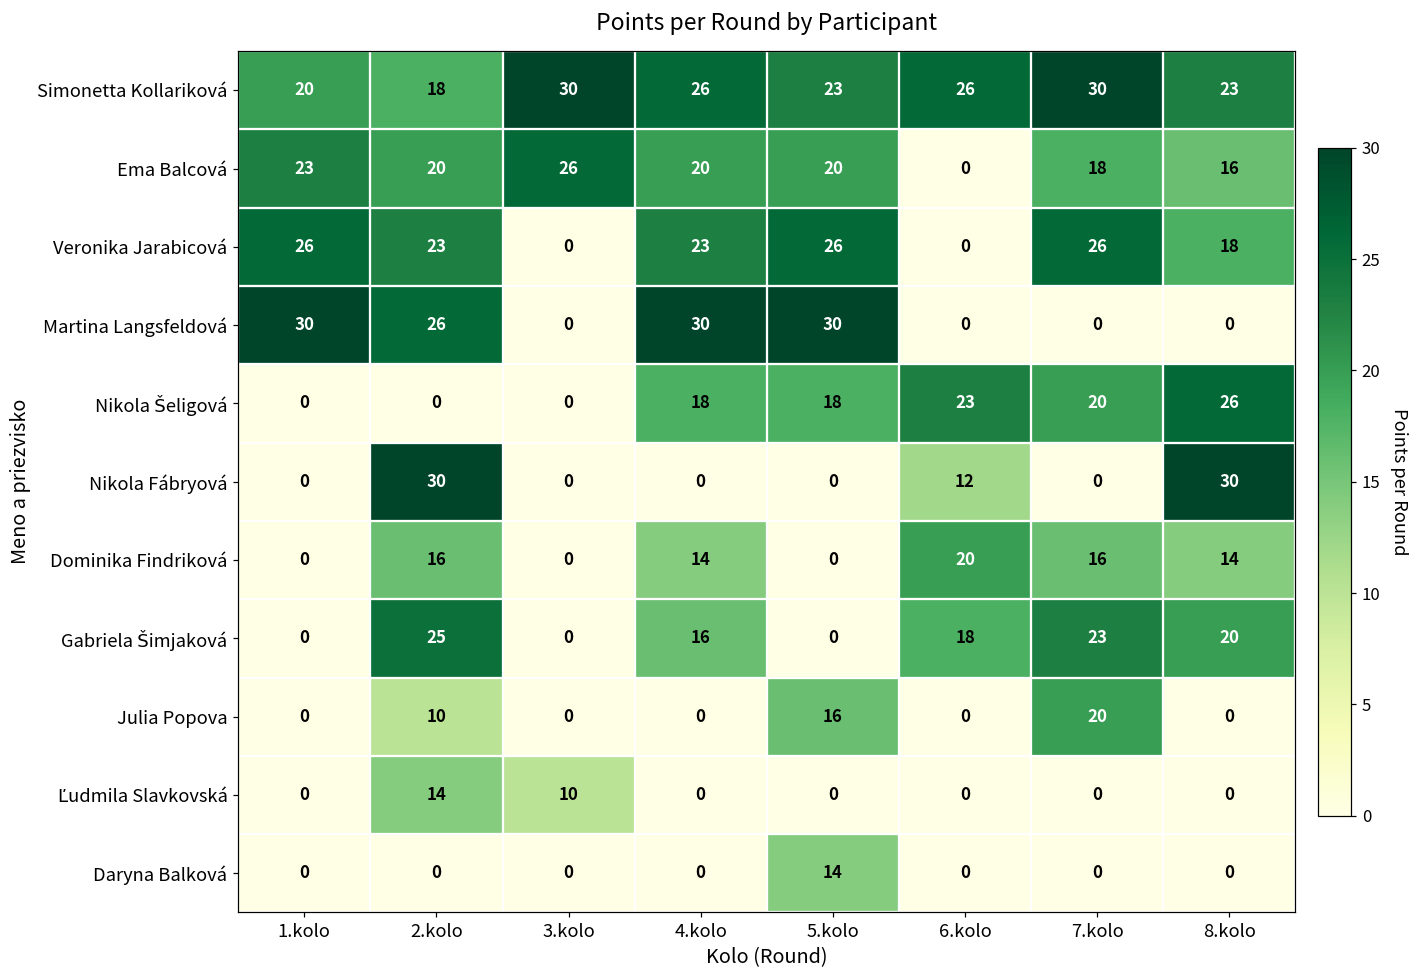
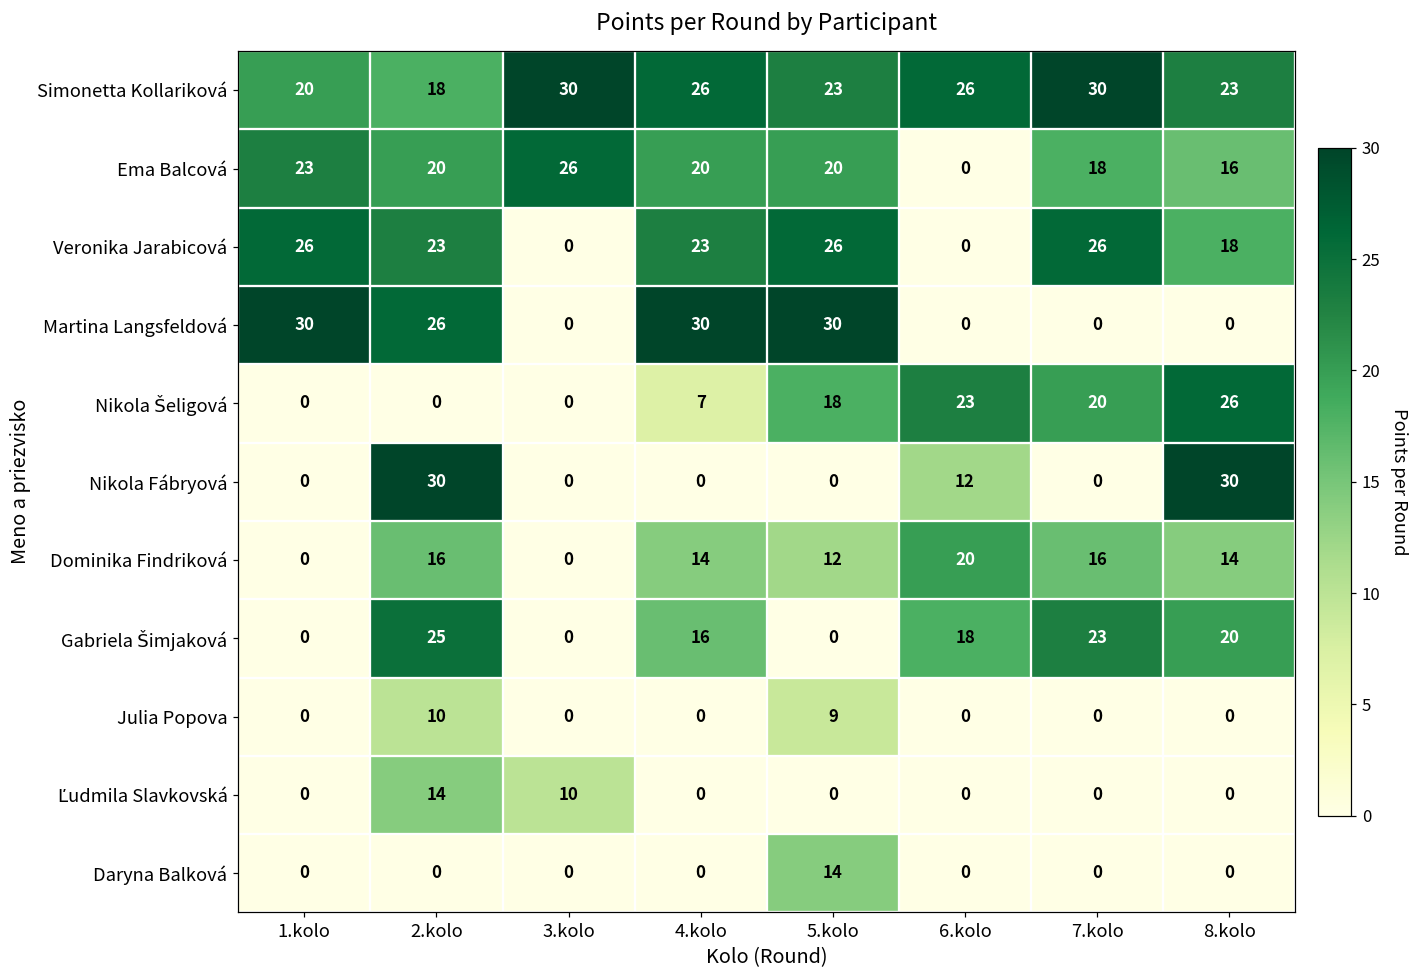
Nikola Šeligová, 4.kolo: 18 -> 7
Dominika Findriková, 5.kolo: 0 -> 12
Julia Popova, 5.kolo: 16 -> 9
Julia Popova, 7.kolo: 20 -> 0
